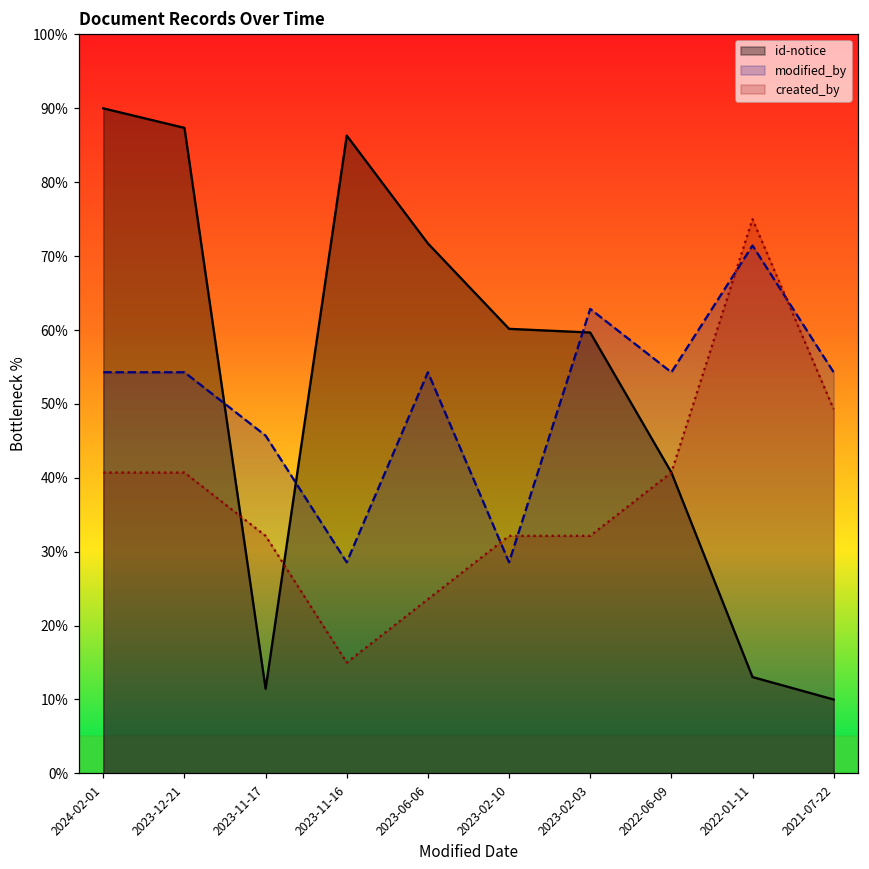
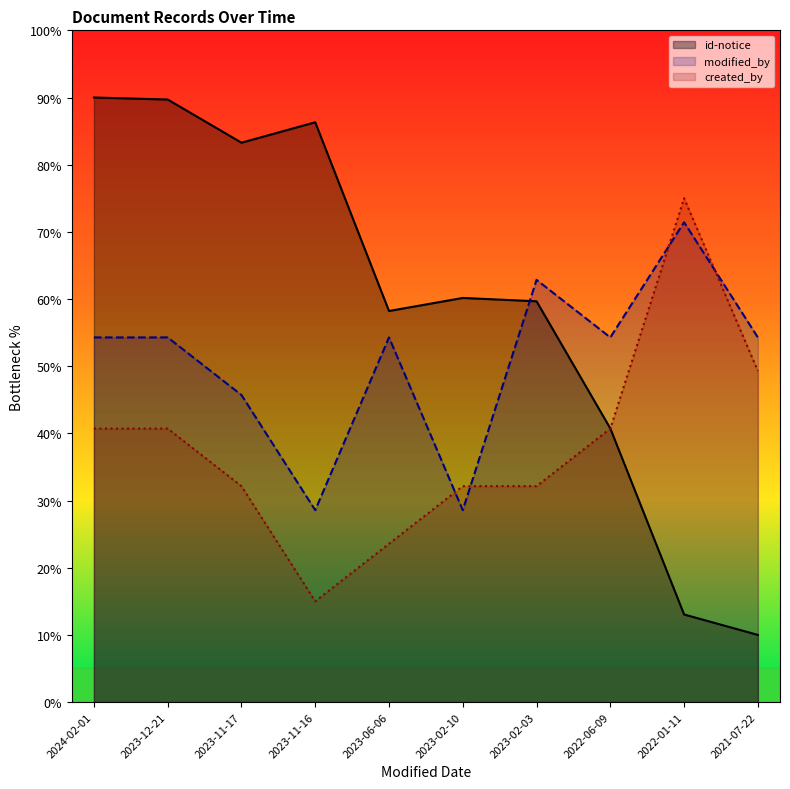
id-notice, 2023-12-21: 87% -> 90%
id-notice, 2023-11-17: 11% -> 83%
id-notice, 2023-06-06: 72% -> 58%
